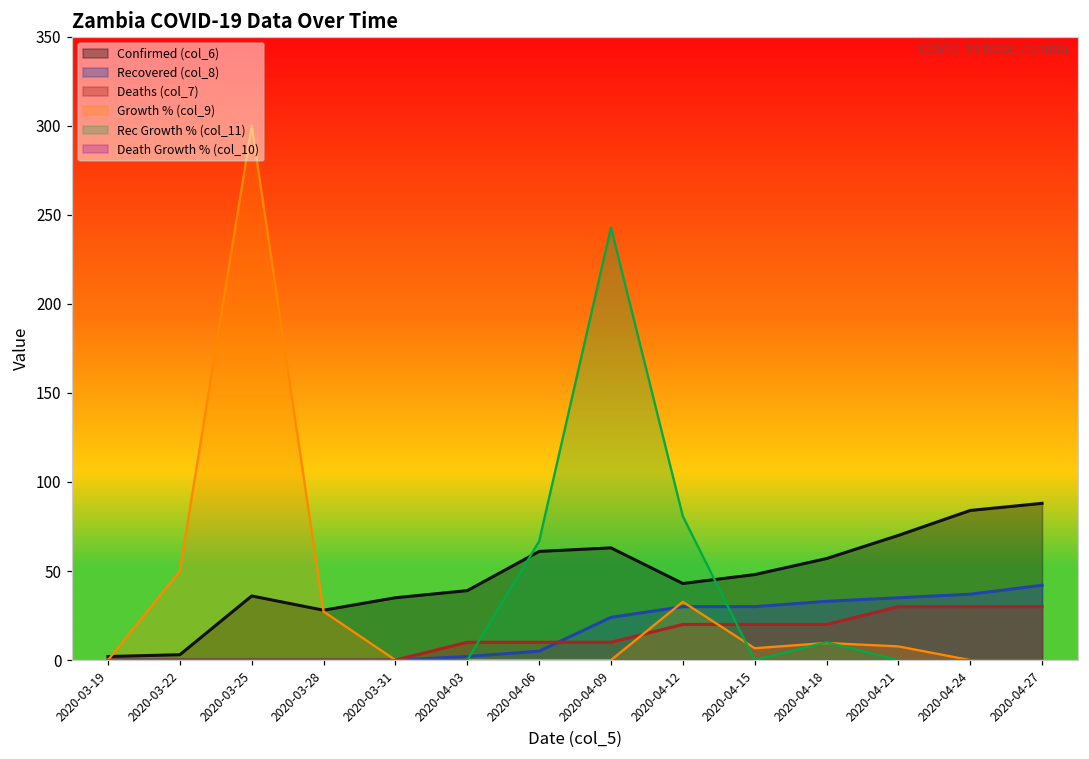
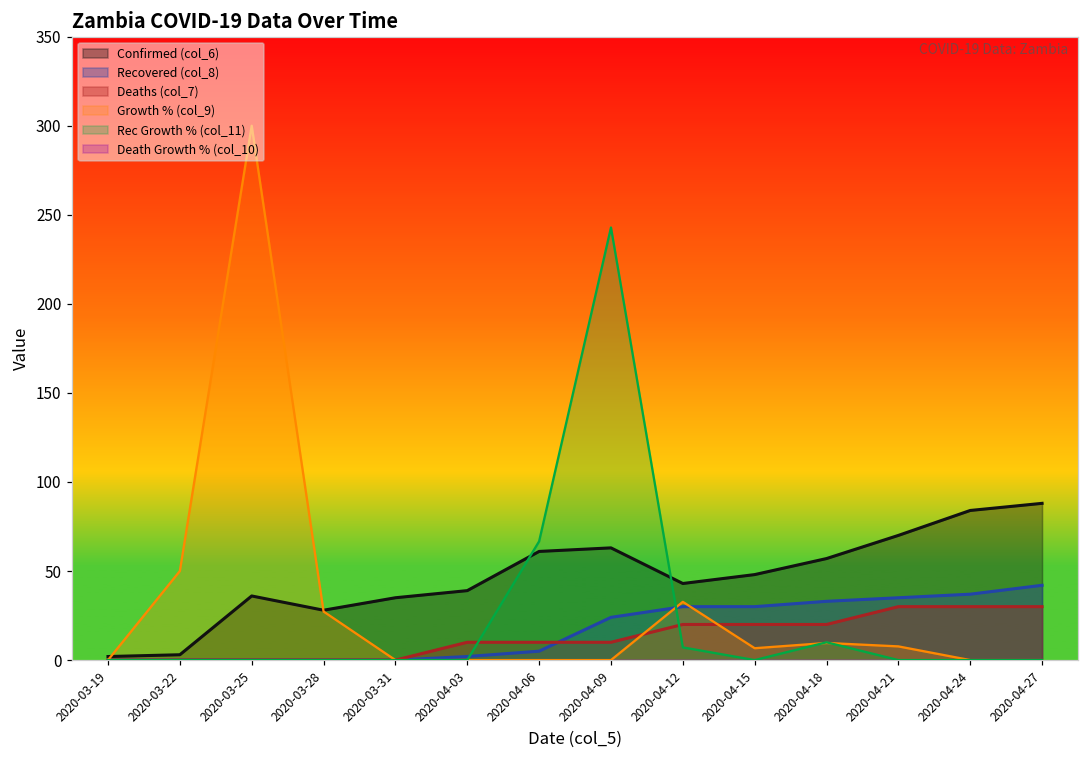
Rec Growth % (col_11), 2020-04-12: 81 -> 7
